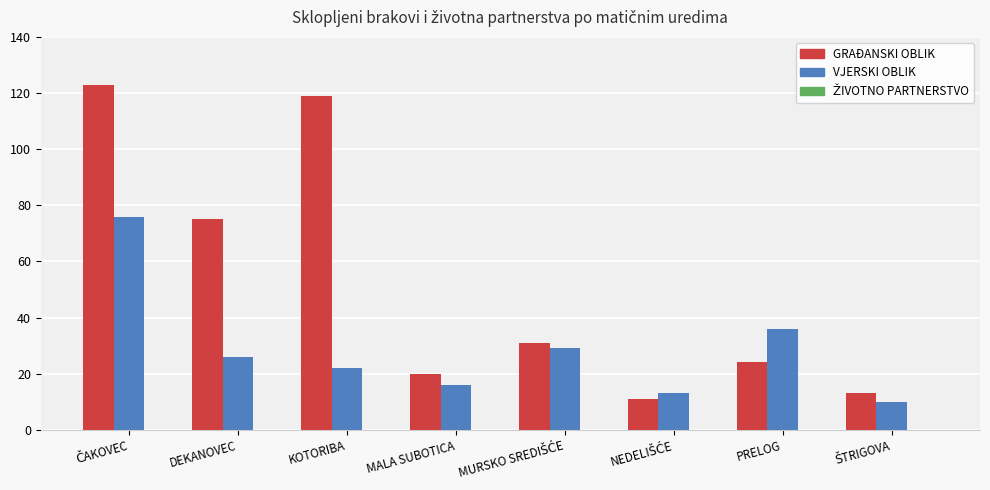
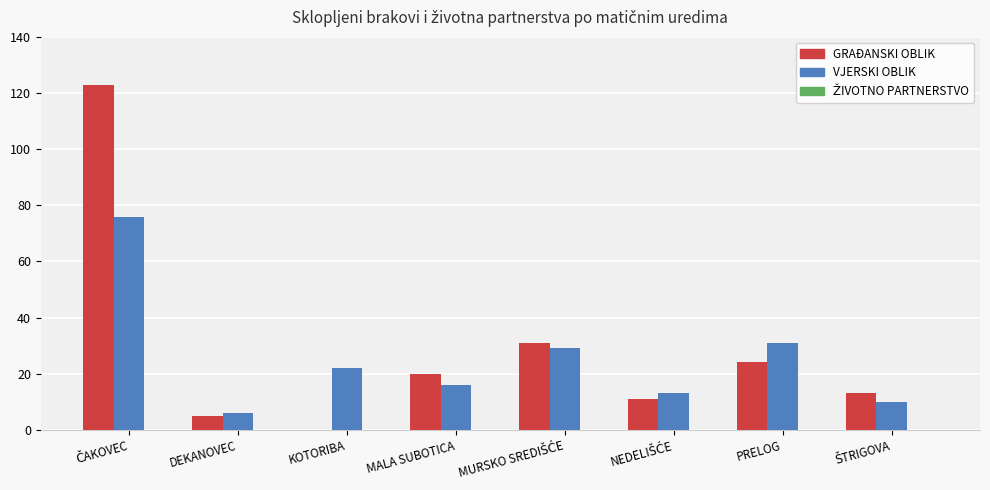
GRAĐANSKI OBLIK, DEKANOVEC: 75 -> 5
VJERSKI OBLIK, DEKANOVEC: 26 -> 6
GRAĐANSKI OBLIK, KOTORIBA: 119 -> 0
VJERSKI OBLIK, PRELOG: 36 -> 31
